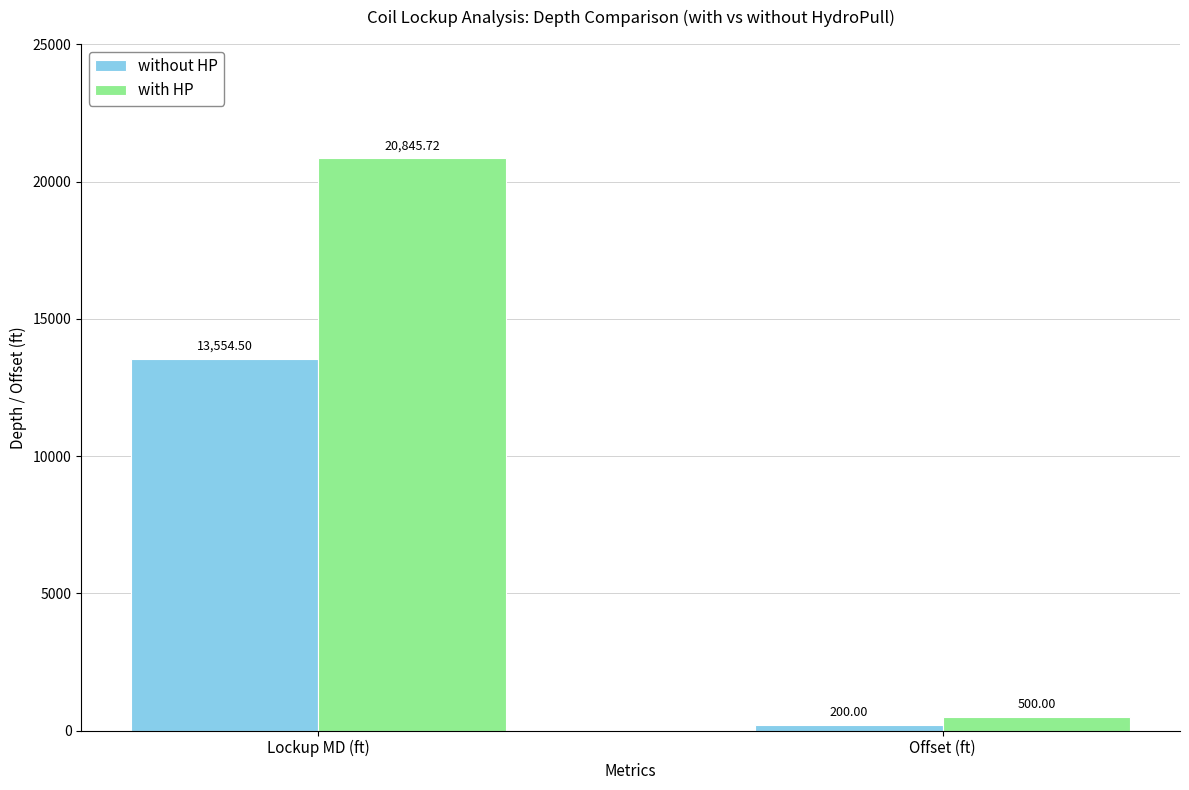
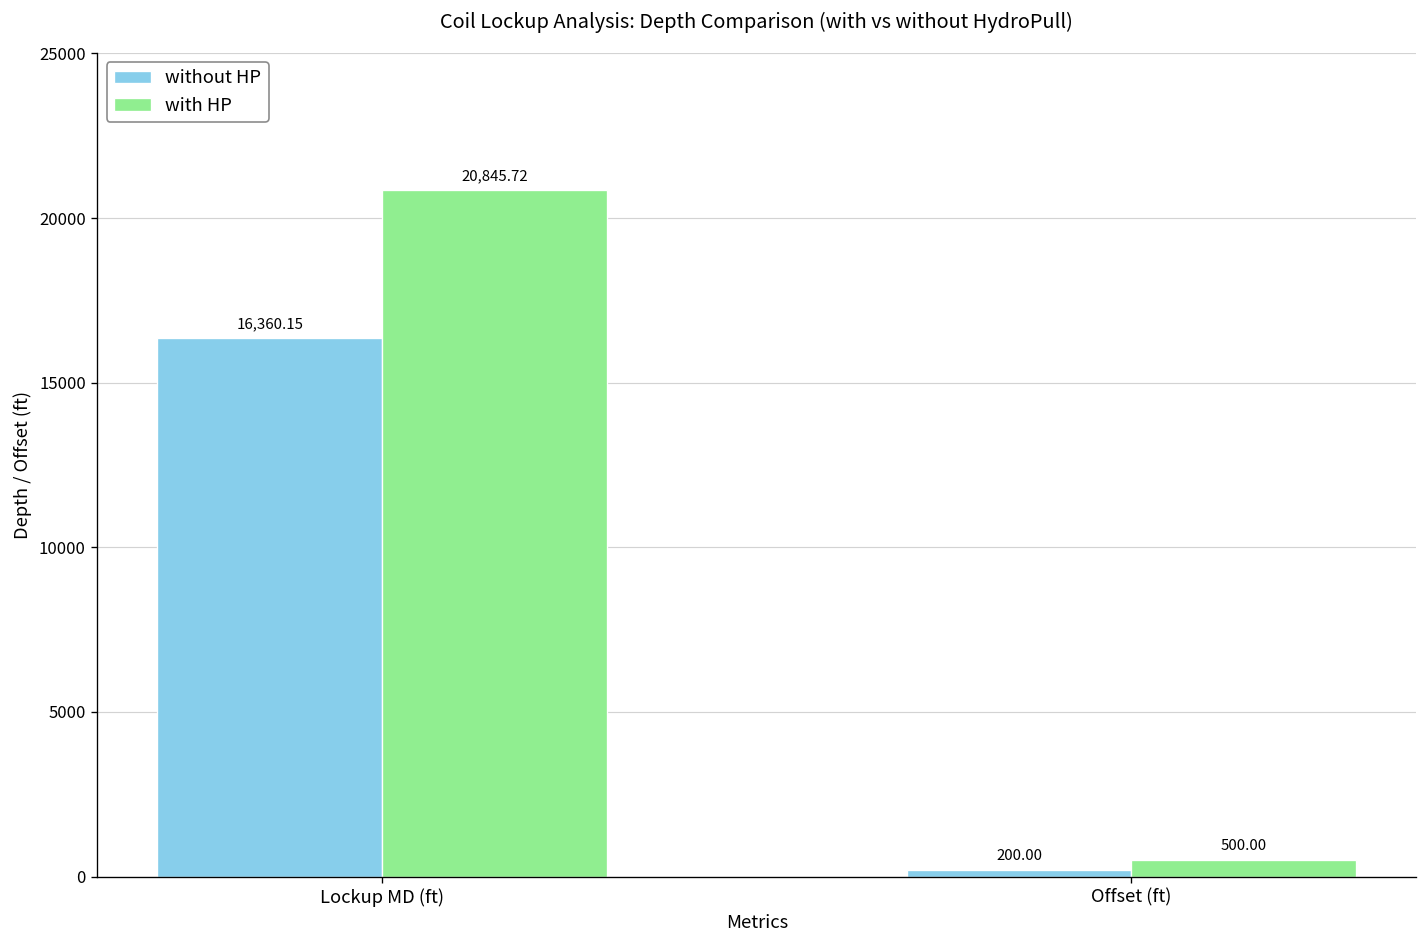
without HP, Lockup MD (ft): 13,554.50 -> 16,360.15
